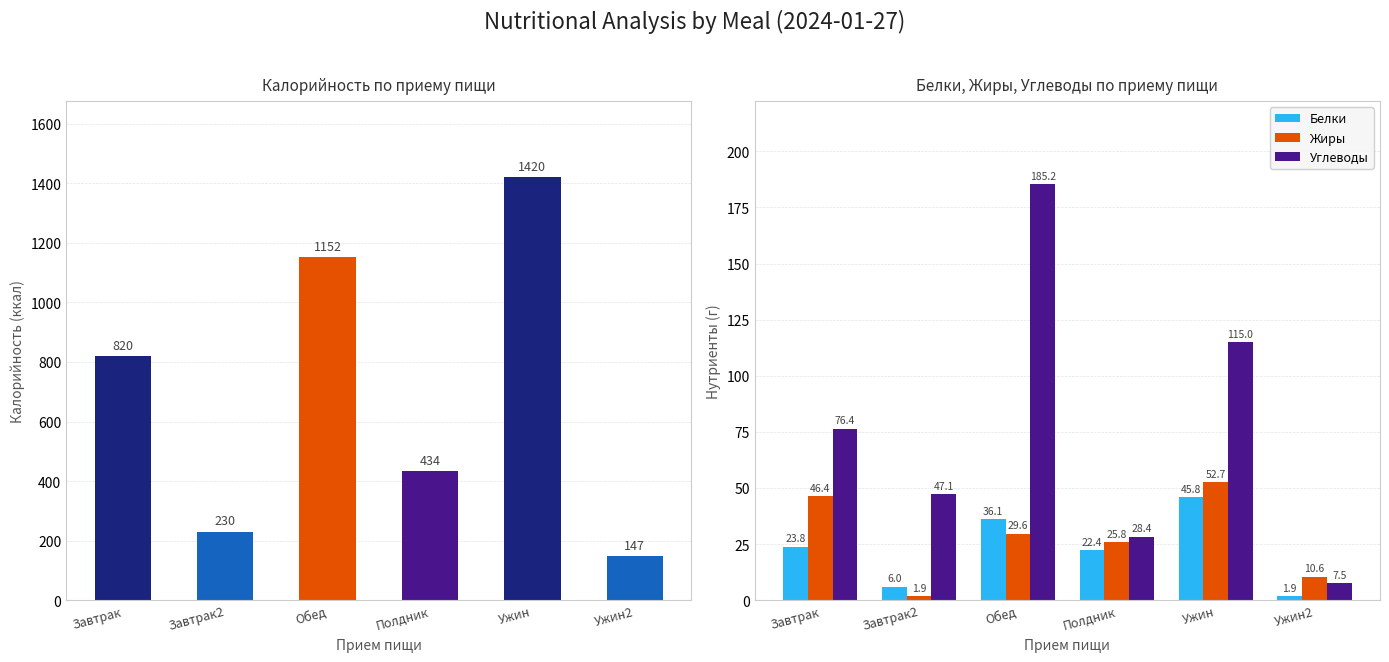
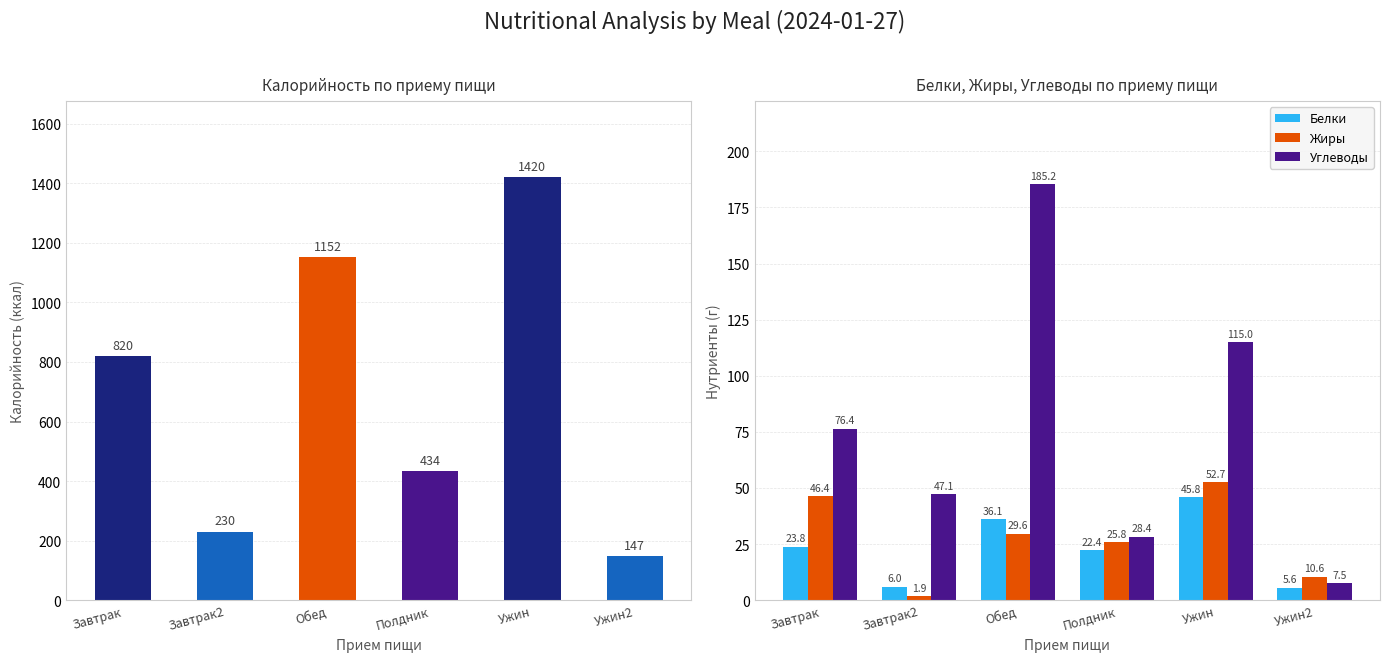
Белки, Жиры, Углеводы по приему пищи, Белки, Ужин2: 1.9 -> 5.6
